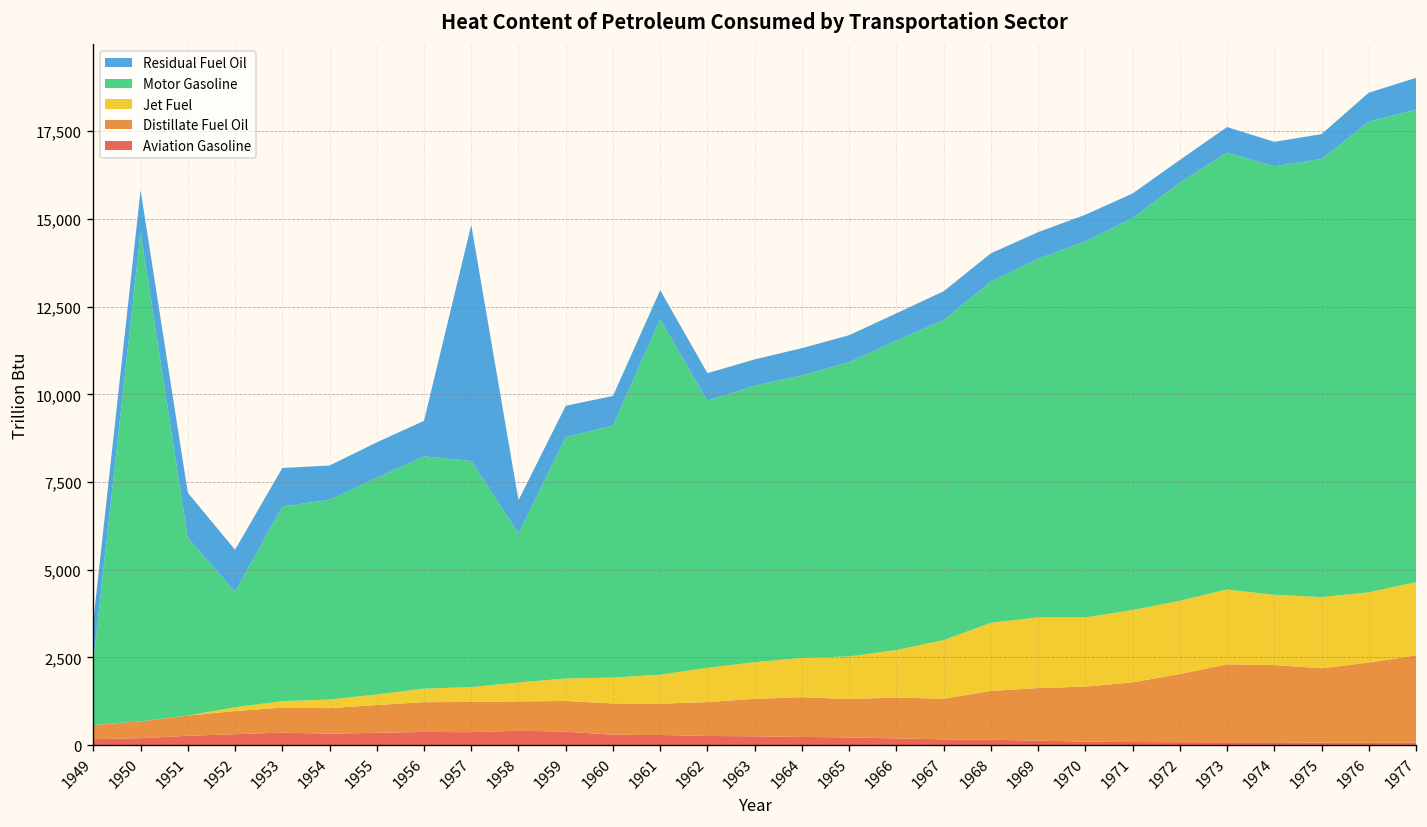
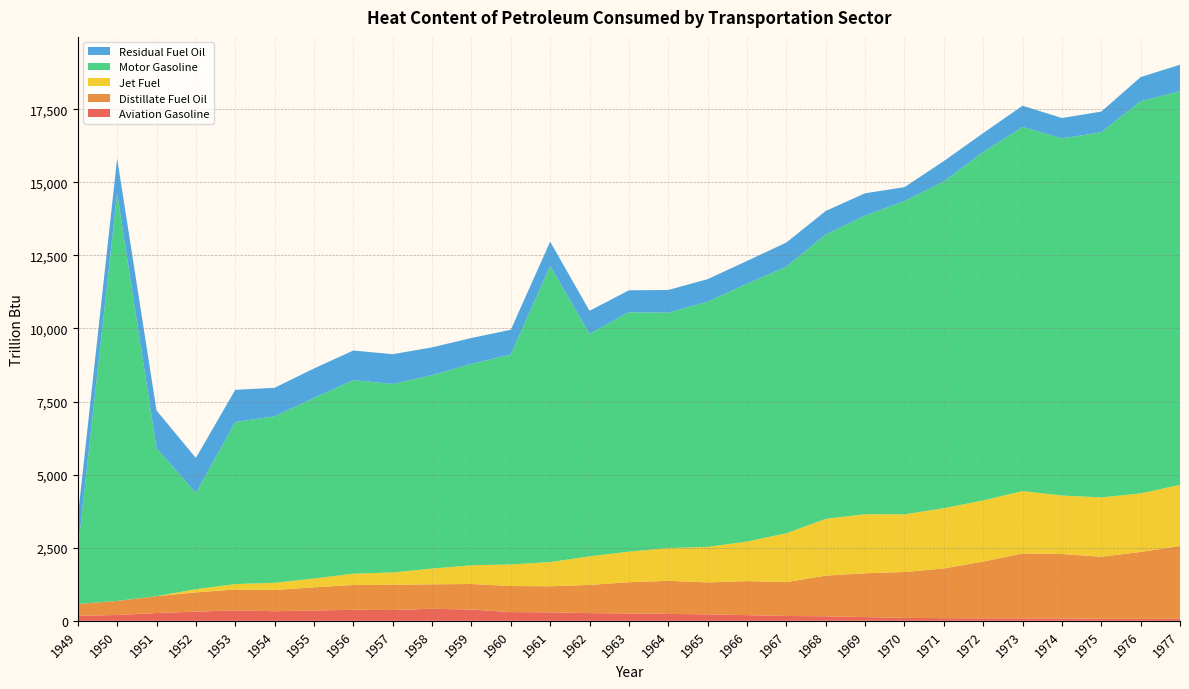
Residual Fuel Oil, 1957: 6,700 -> 1,000
Motor Gasoline, 1958: 4,200 -> 6,600
Motor Gasoline, 1963: 7,900 -> 8,200
Residual Fuel Oil, 1970: 800 -> 500
